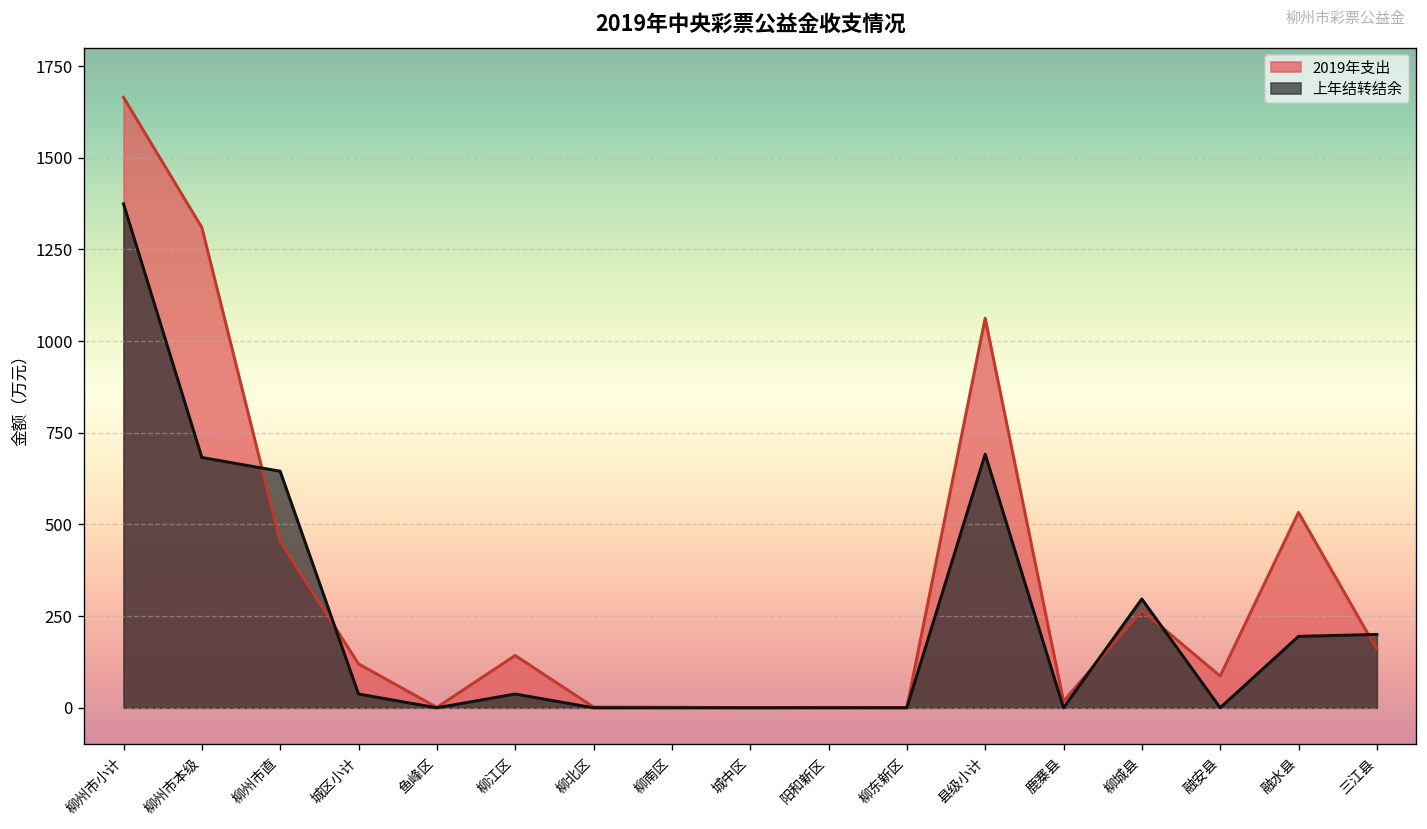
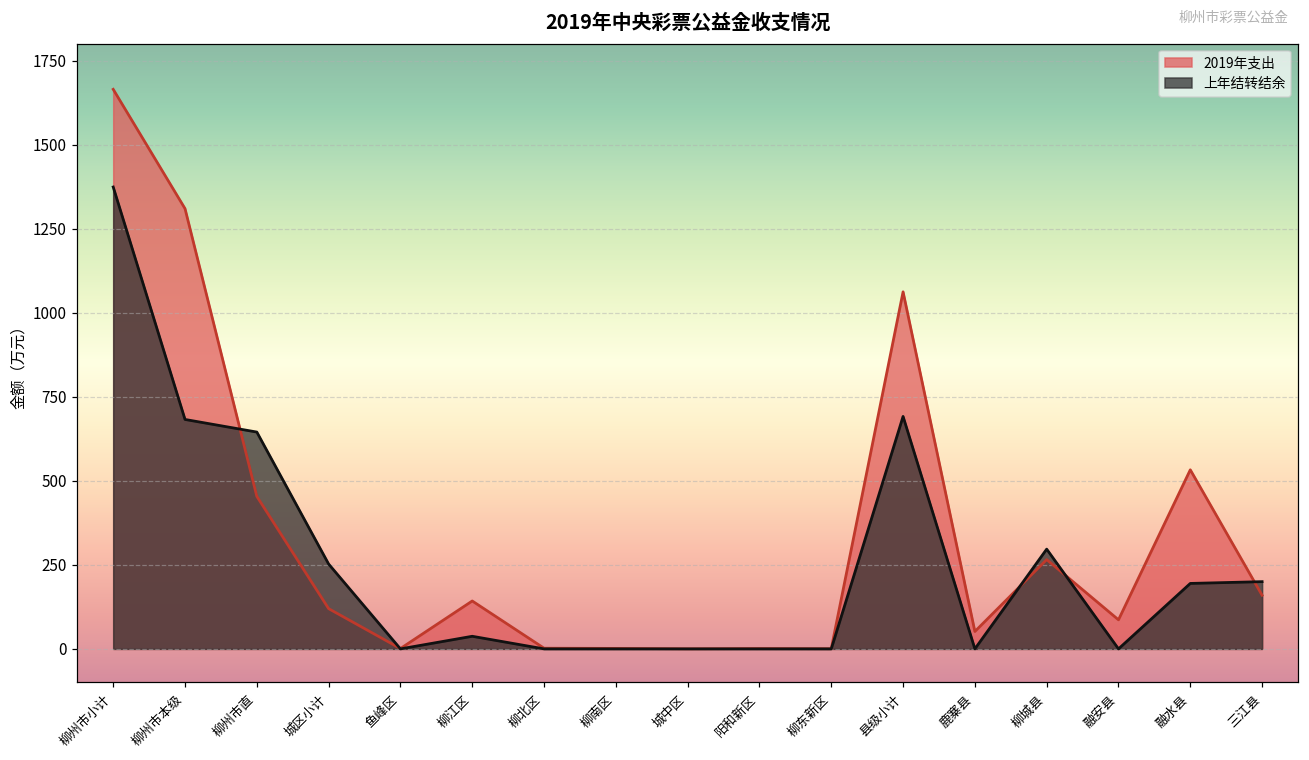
上年结转结余, 城区小计: 40 -> 250
2019年支出, 鹿寨县: 20 -> 50
